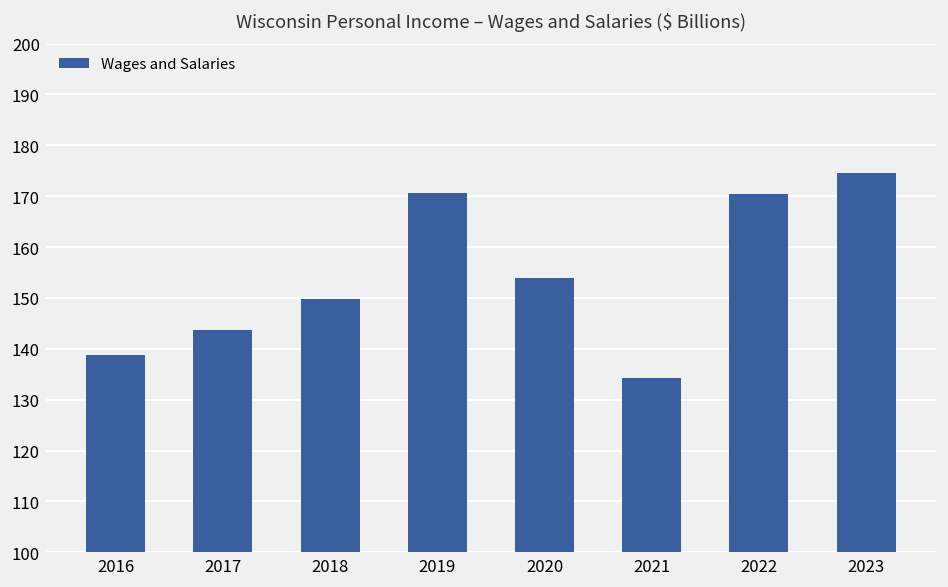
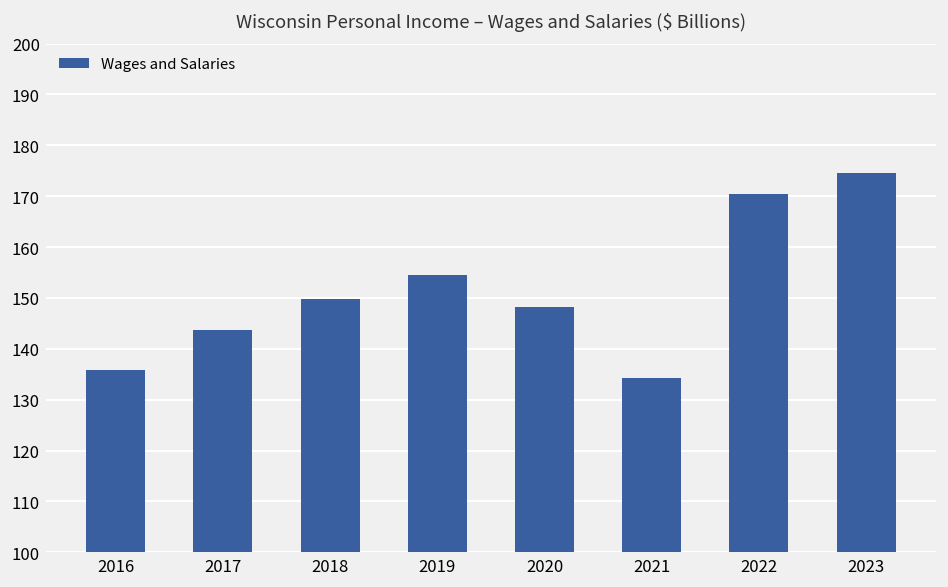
2016: 139 -> 136
2019: 171 -> 155
2020: 154 -> 148
